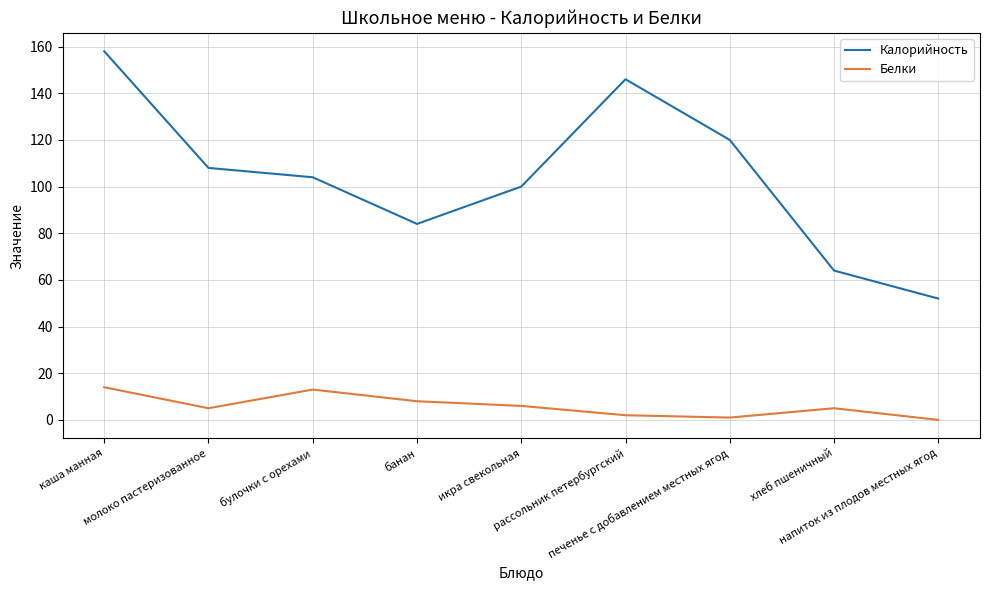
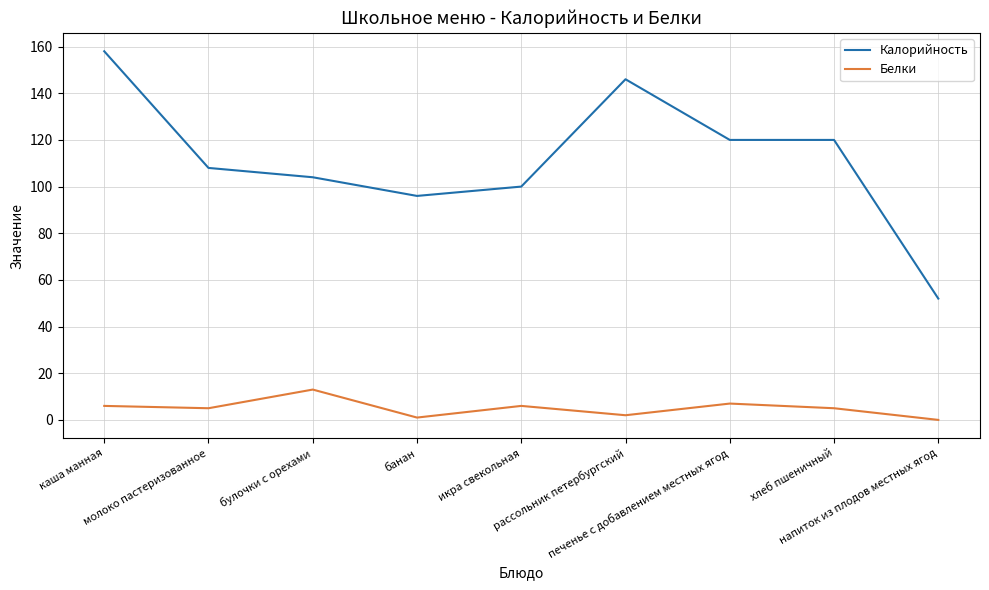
Белки, каша манная: 14 -> 6
Калорийность, банан: 84 -> 96
Белки, банан: 8 -> 1
Белки, печенье с добавлением местных ягод: 1 -> 7
Калорийность, хлеб пшеничный: 64 -> 120
